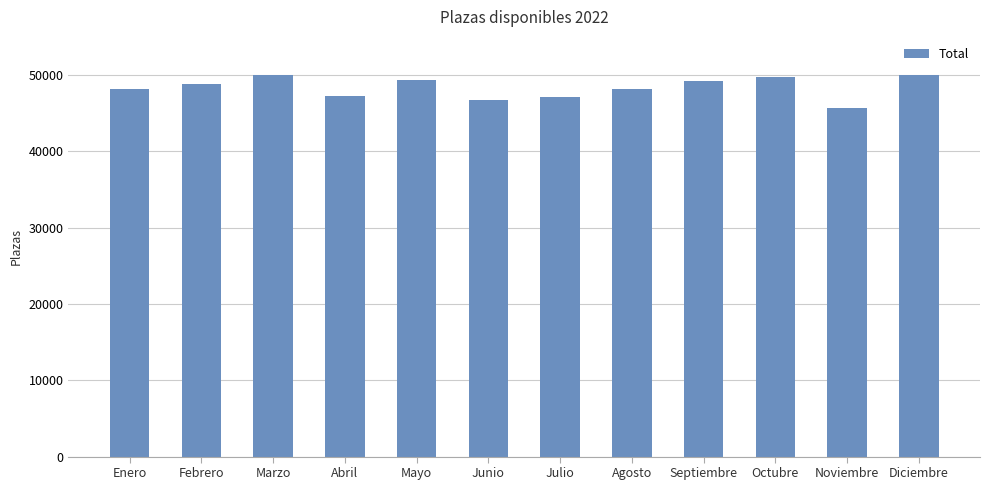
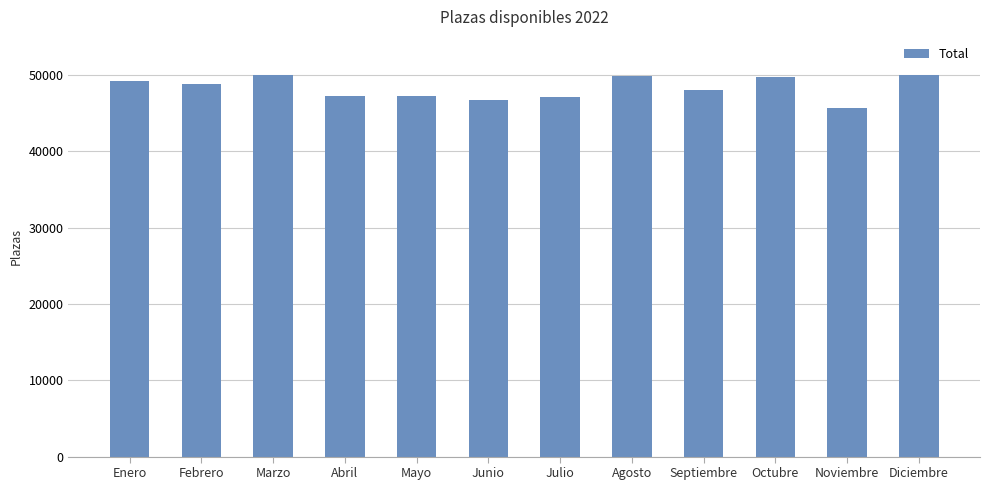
Enero: 48000 -> 49000
Mayo: 49000 -> 47000
Agosto: 48000 -> 50000
Septiembre: 49000 -> 48000
